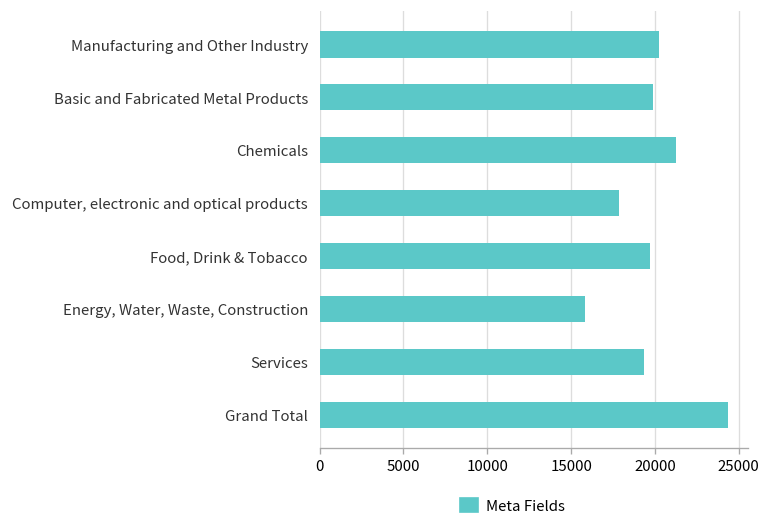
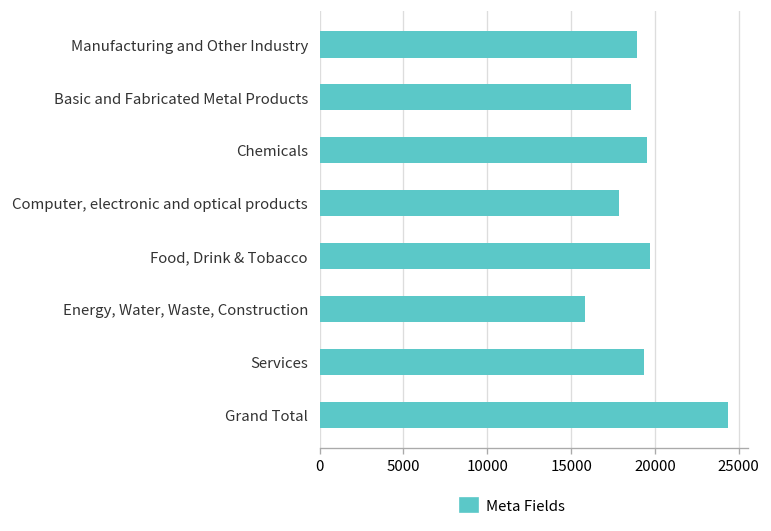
Manufacturing and Other Industry: 20300 -> 18900
Basic and Fabricated Metal Products: 19900 -> 18600
Chemicals: 21300 -> 19500
